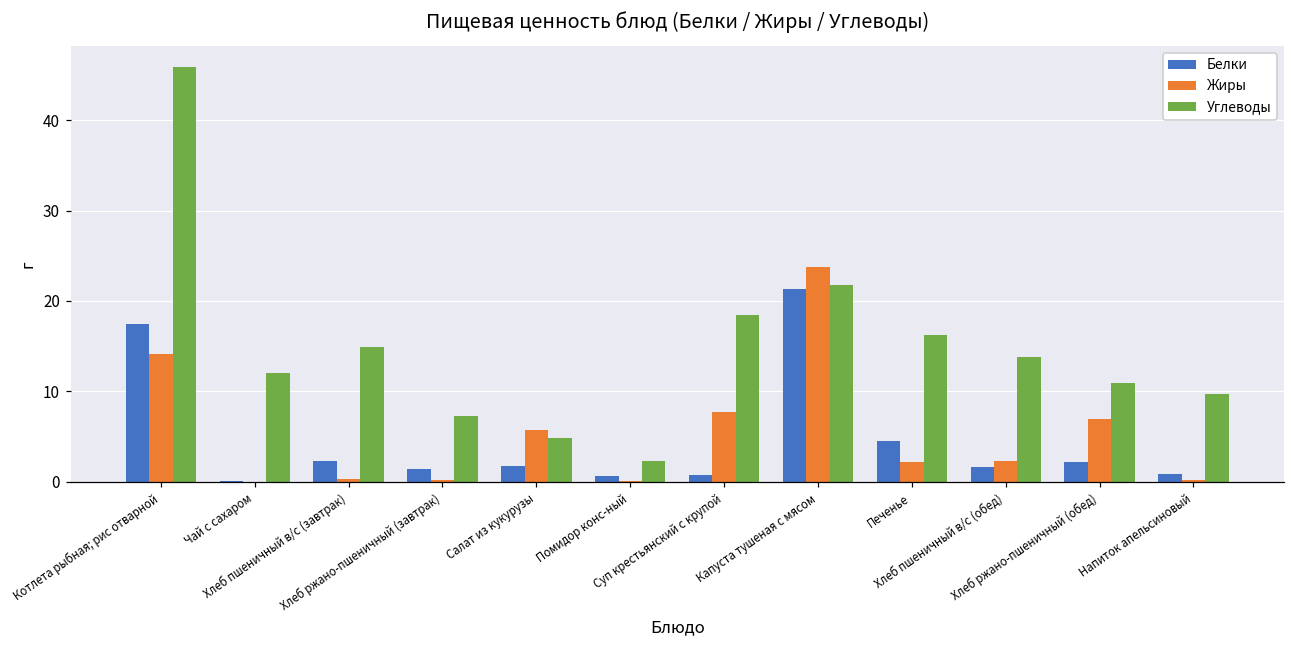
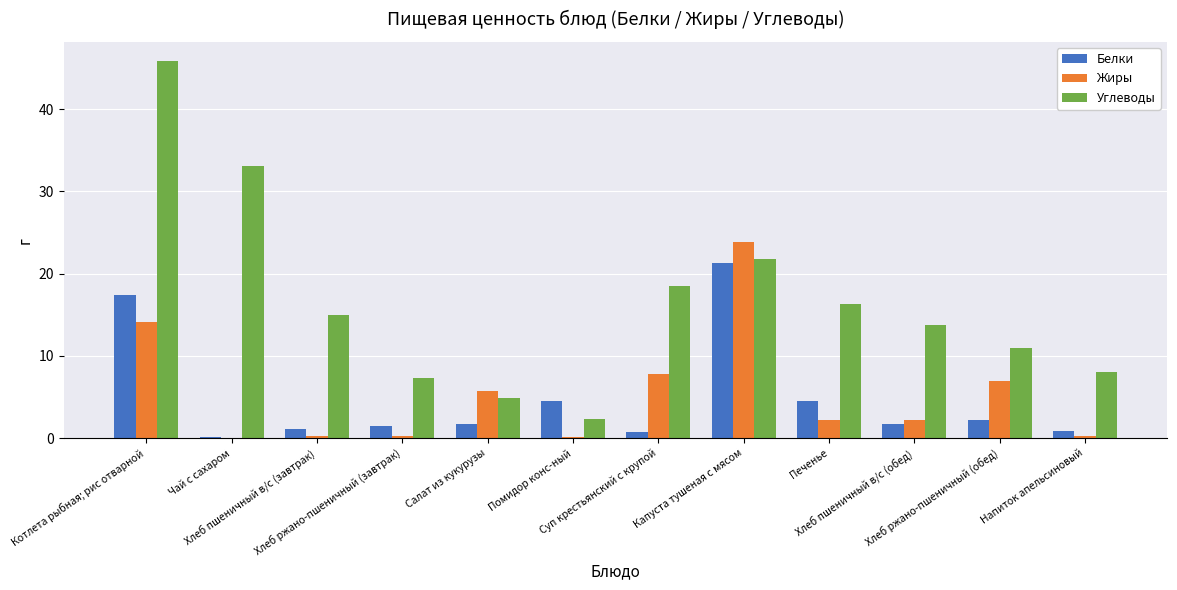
Углеводы, Чай с сахаром: 12 -> 33
Белки, Хлеб пшеничный в/с (завтрак): 2 -> 1
Белки, Помидор конс-ный: 1 -> 5
Углеводы, Напиток апельсиновый: 10 -> 8
